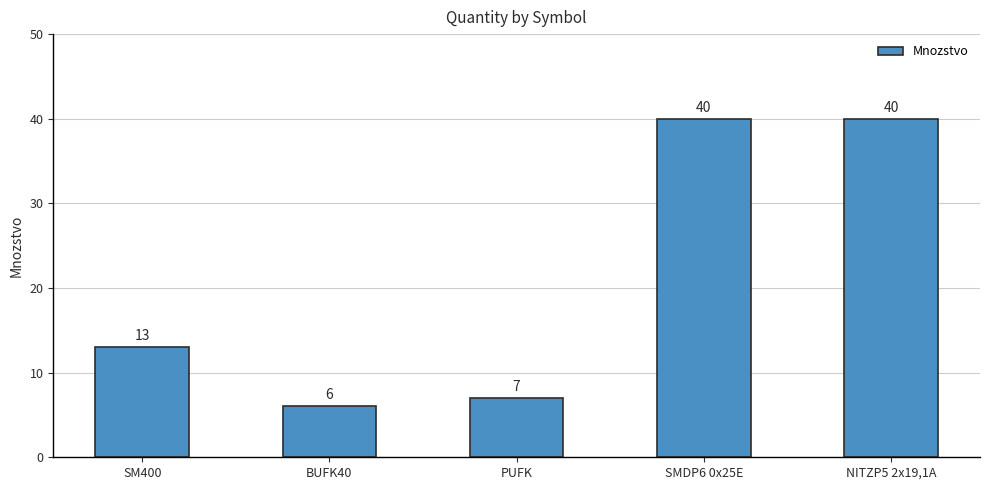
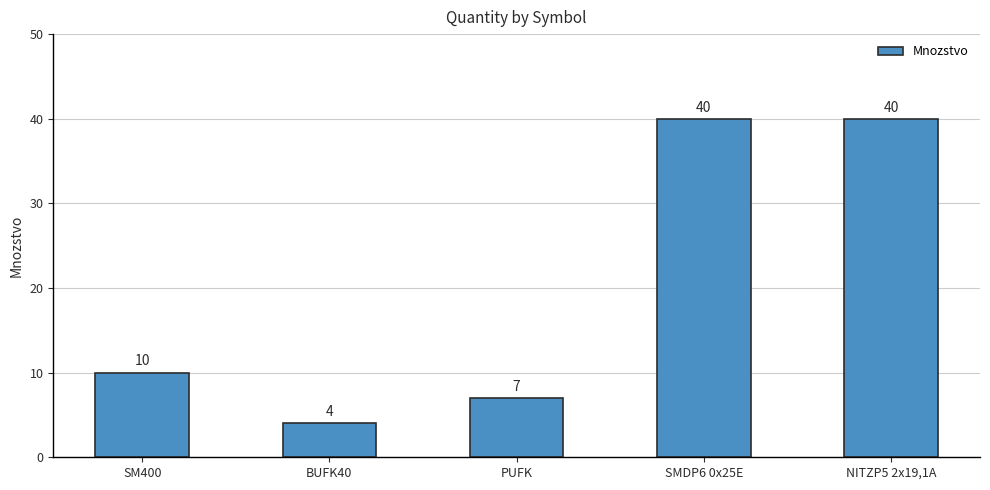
SM400: 13 -> 10
BUFK40: 6 -> 4
